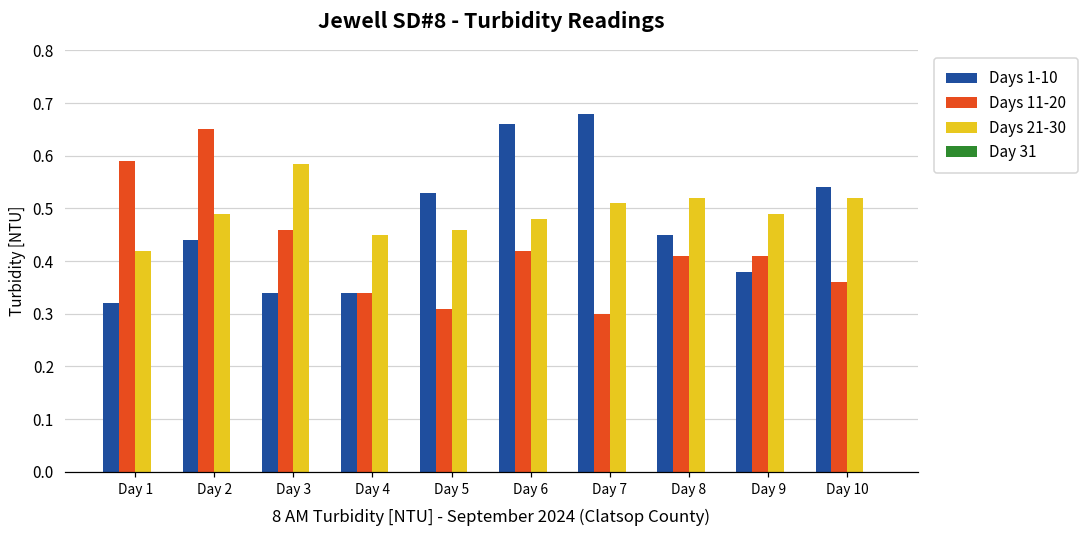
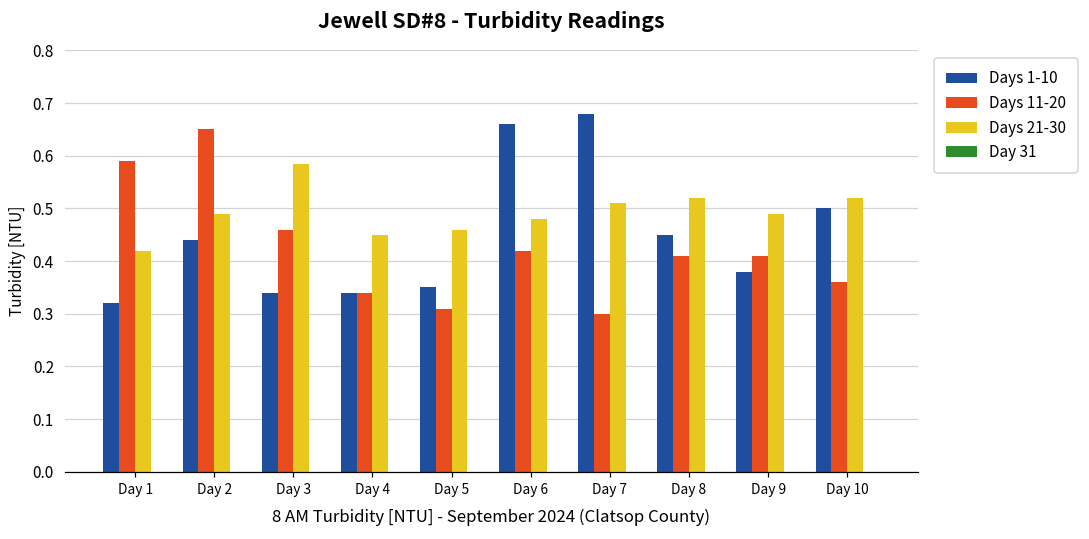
Days 1-10, Day 5: 0.53 -> 0.35
Days 1-10, Day 10: 0.54 -> 0.50
